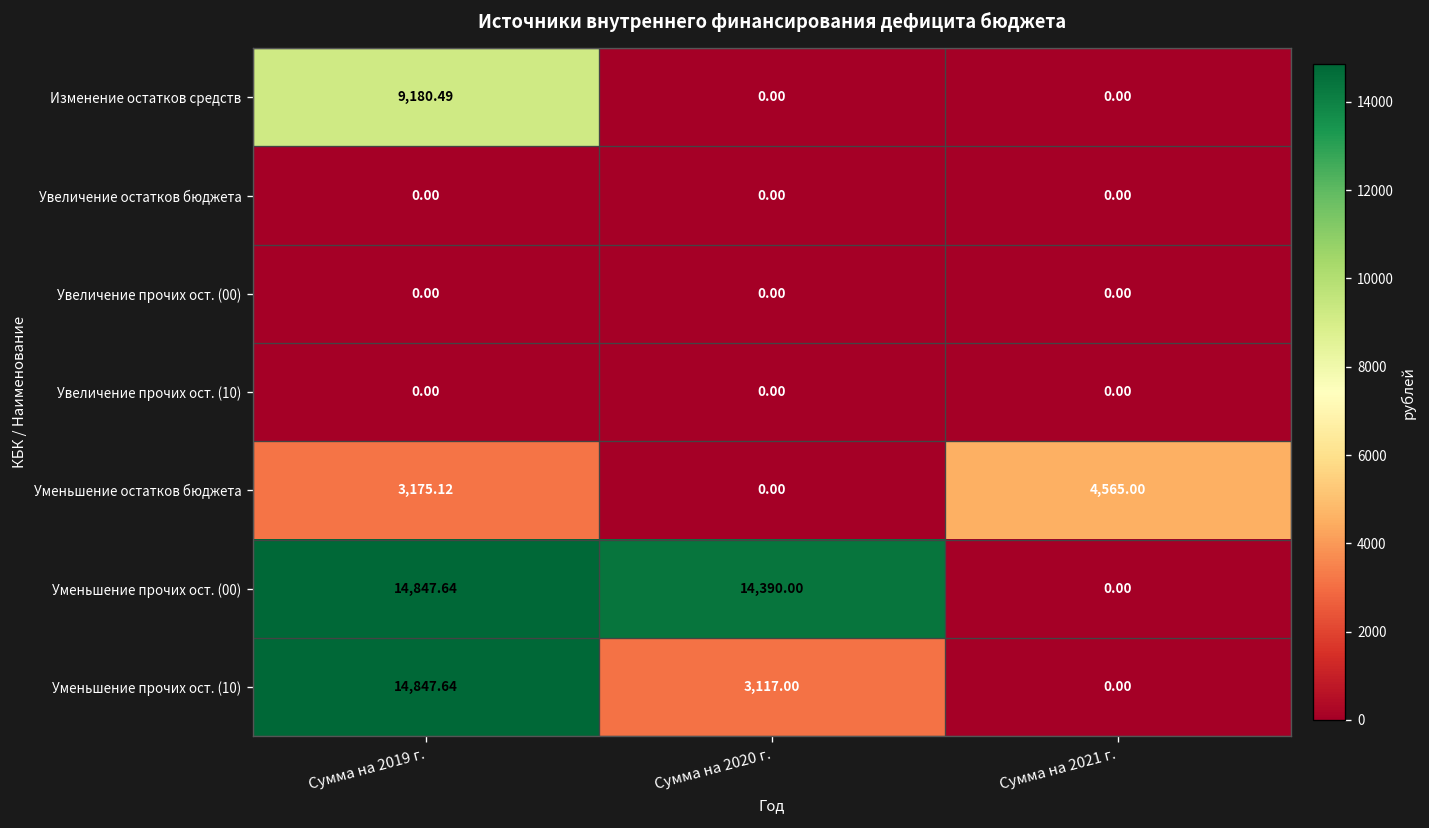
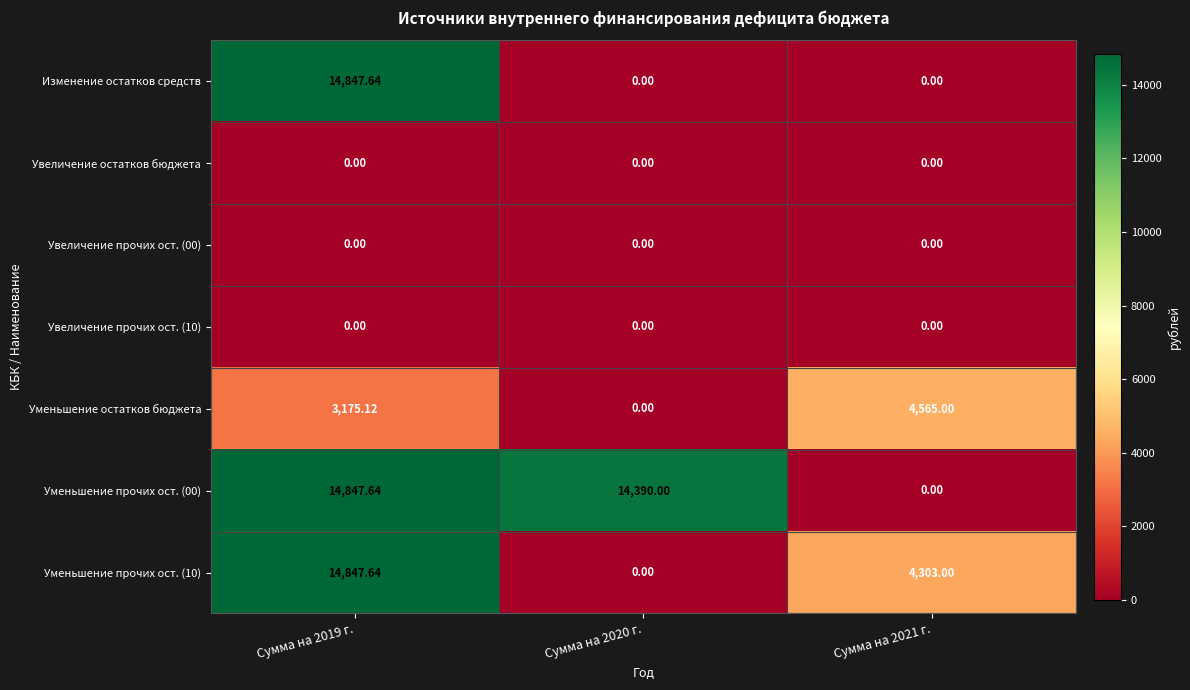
Изменение остатков средств, Сумма на 2019 г.: 9,180.49 -> 14,847.64
Уменьшение прочих ост. (10), Сумма на 2020 г.: 3,117.00 -> 0.00
Уменьшение прочих ост. (10), Сумма на 2021 г.: 0.00 -> 4,303.00
